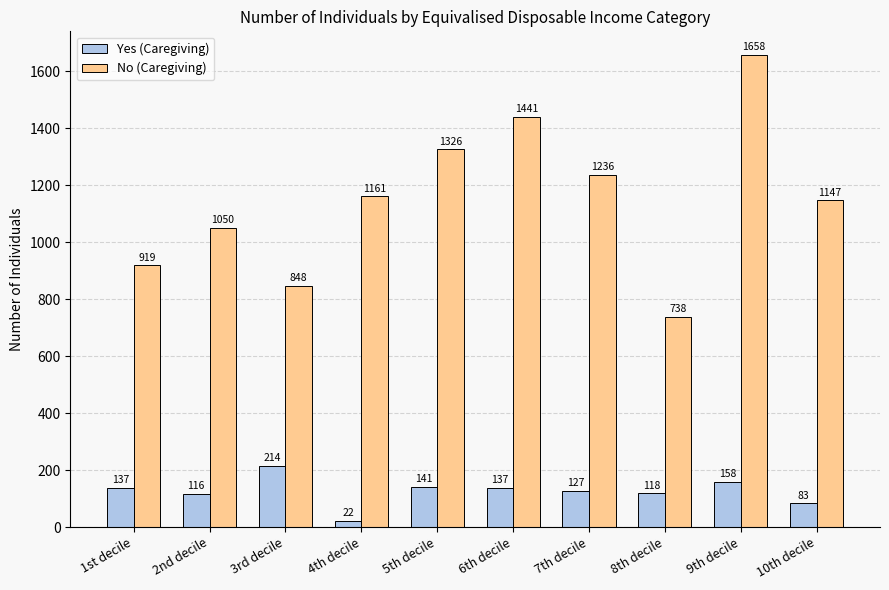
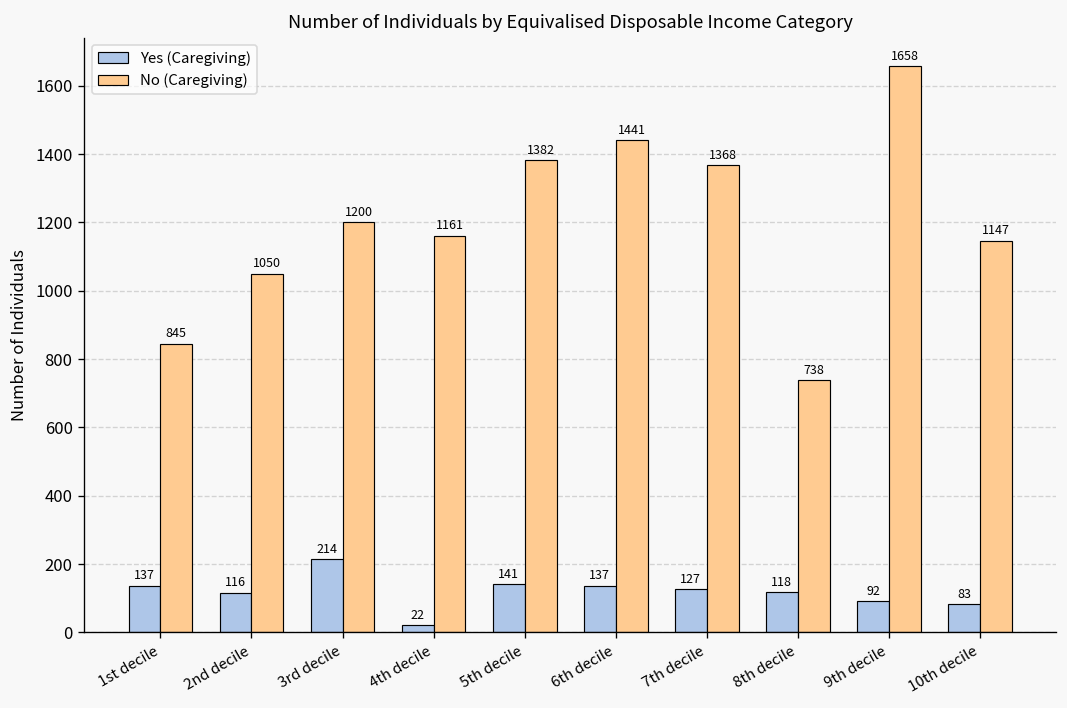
No (Caregiving), 1st decile: 919 -> 845
No (Caregiving), 3rd decile: 848 -> 1200
No (Caregiving), 5th decile: 1326 -> 1382
No (Caregiving), 7th decile: 1236 -> 1368
Yes (Caregiving), 9th decile: 158 -> 92
